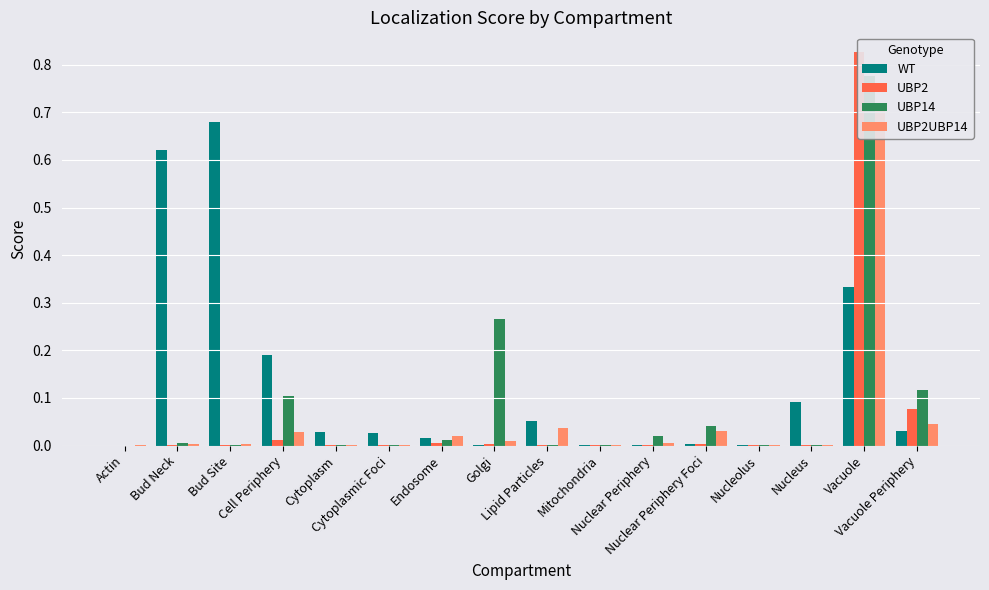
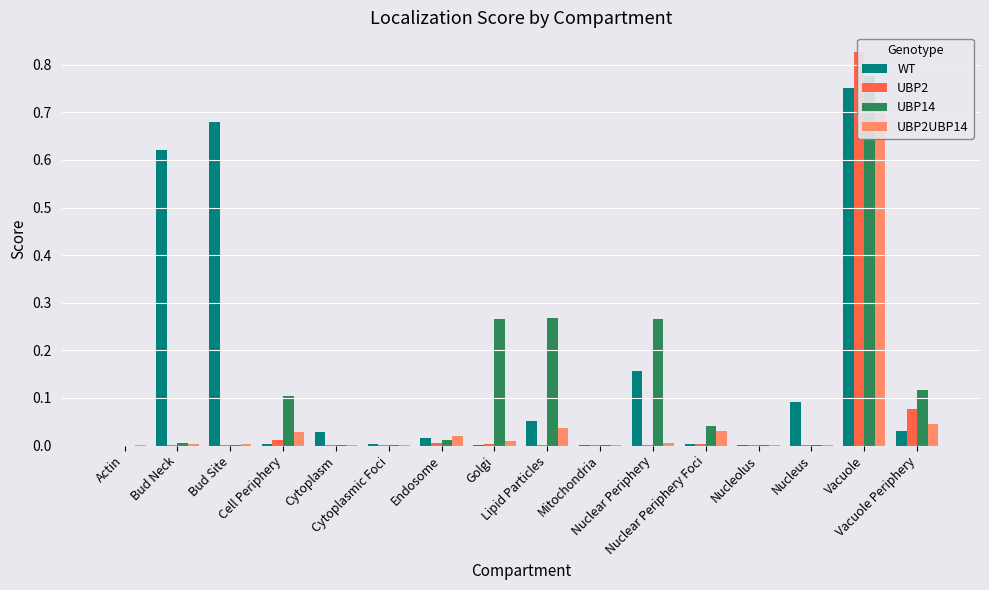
WT, Cell Periphery: 0.19 -> 0.00
WT, Cytoplasmic Foci: 0.03 -> 0.00
UBP14, Lipid Particles: 0.00 -> 0.27
WT, Nuclear Periphery: 0.00 -> 0.16
UBP14, Nuclear Periphery: 0.02 -> 0.27
WT, Vacuole: 0.33 -> 0.75
